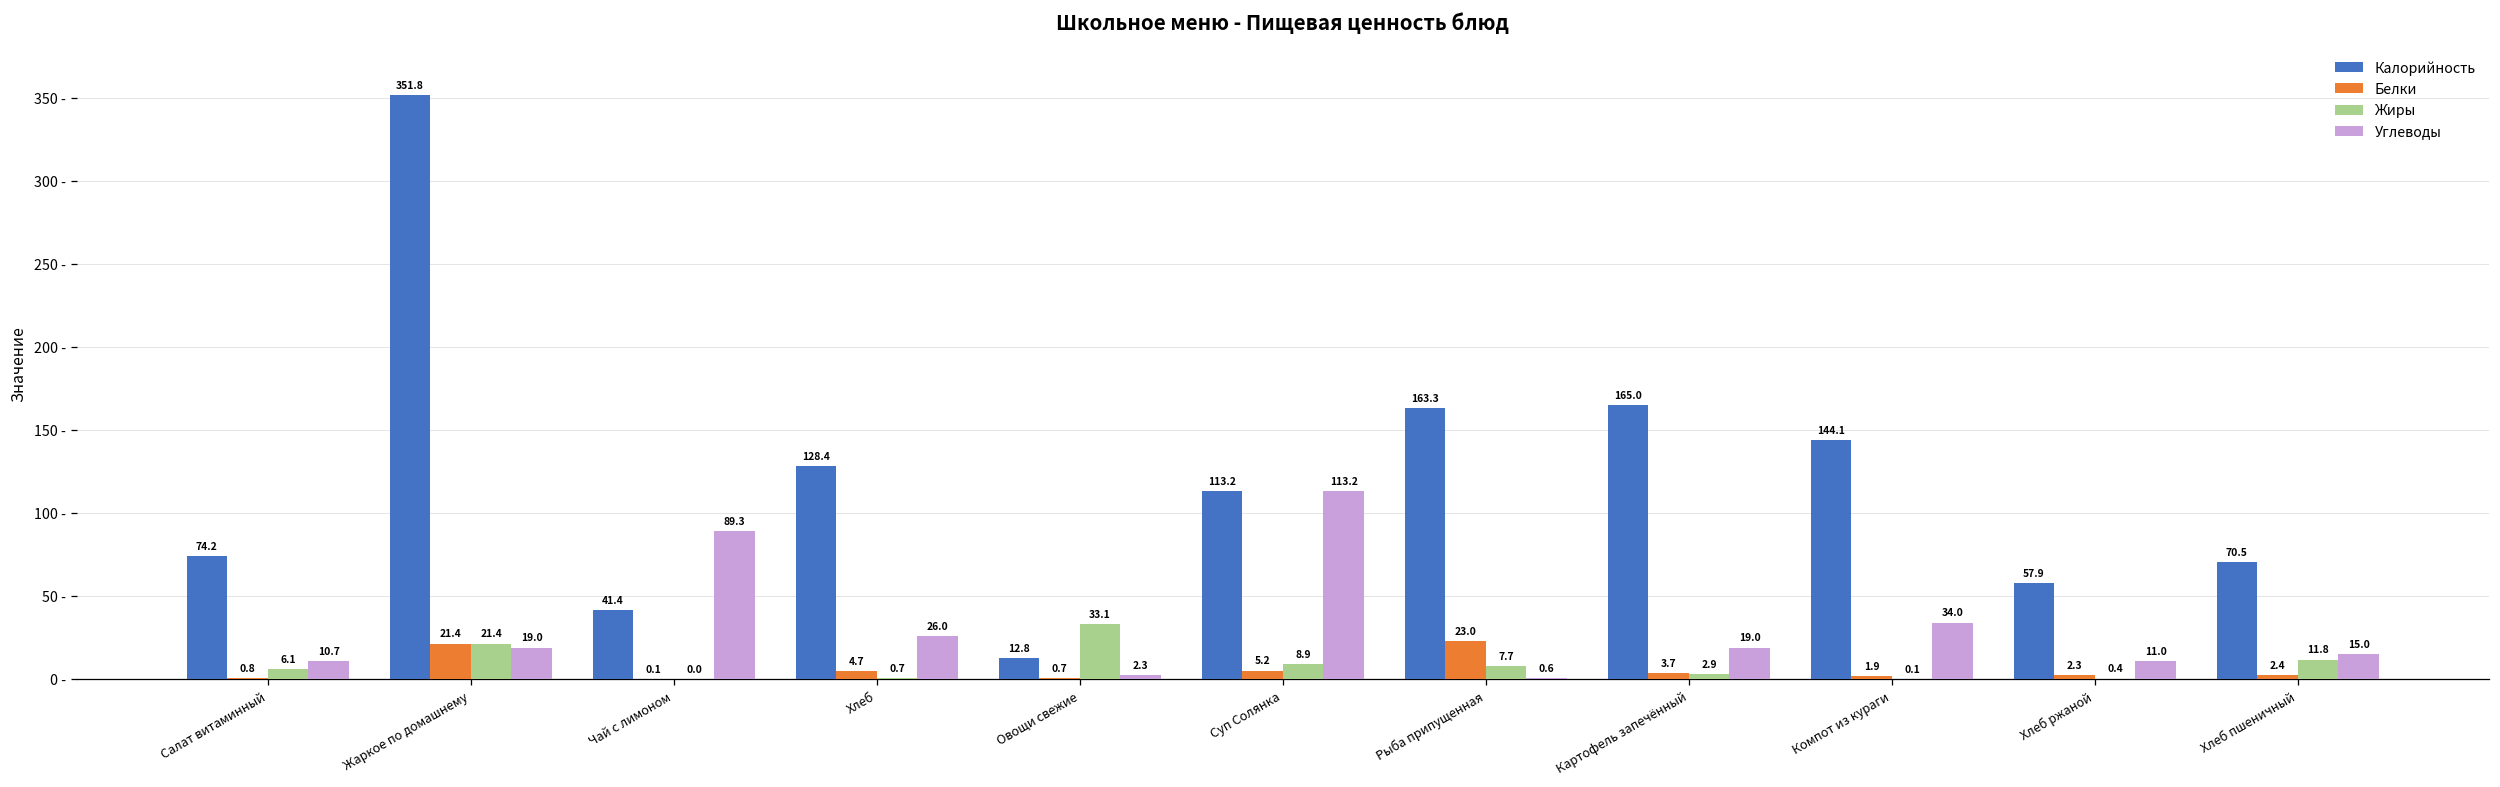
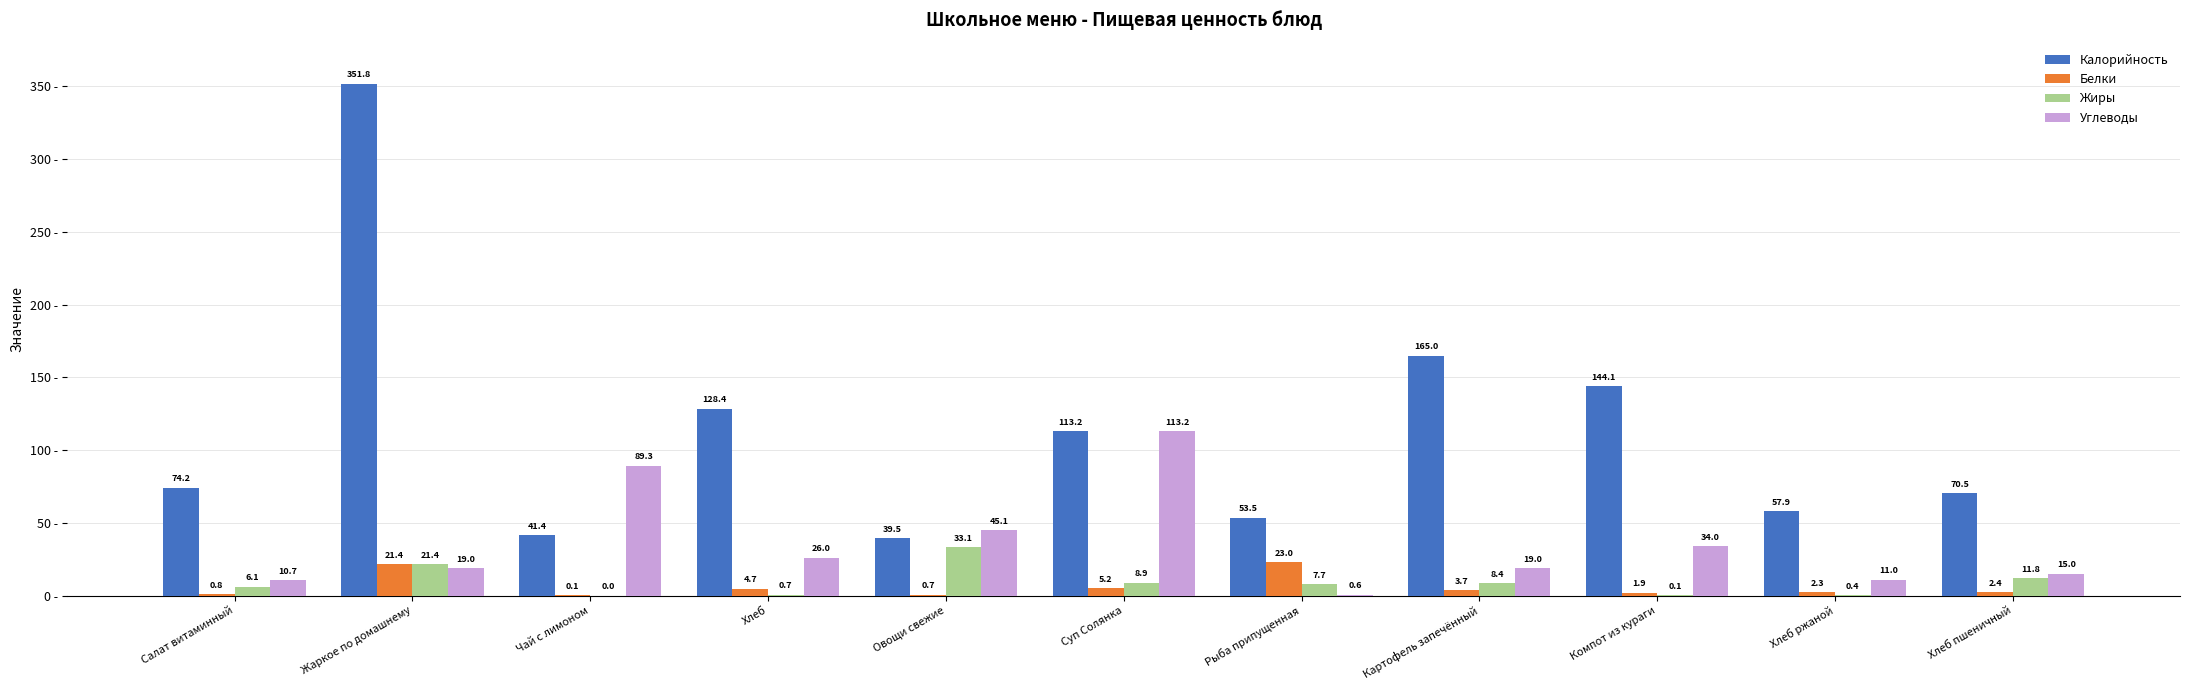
Калорийность, Овощи свежие: 12.8 -> 39.5
Углеводы, Овощи свежие: 2.3 -> 45.1
Калорийность, Рыба припущенная: 163.3 -> 53.5
Жиры, Картофель запечённый: 2.9 -> 8.4
